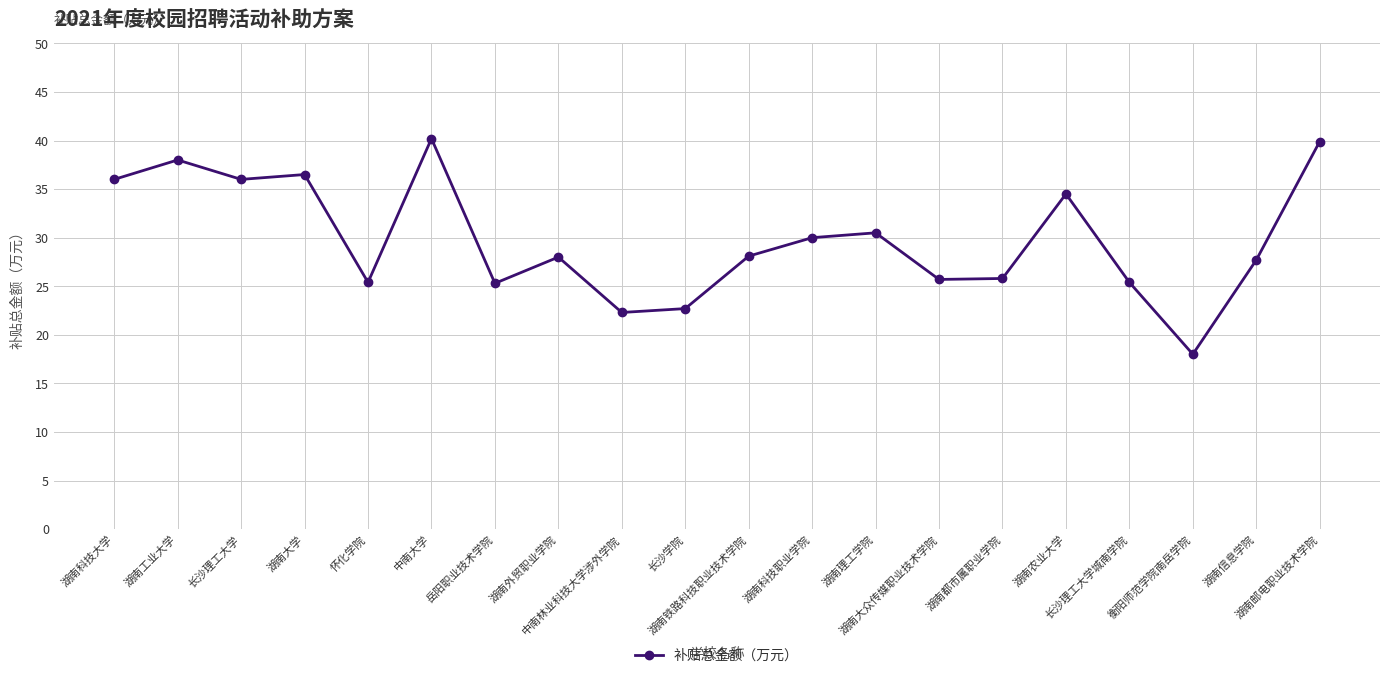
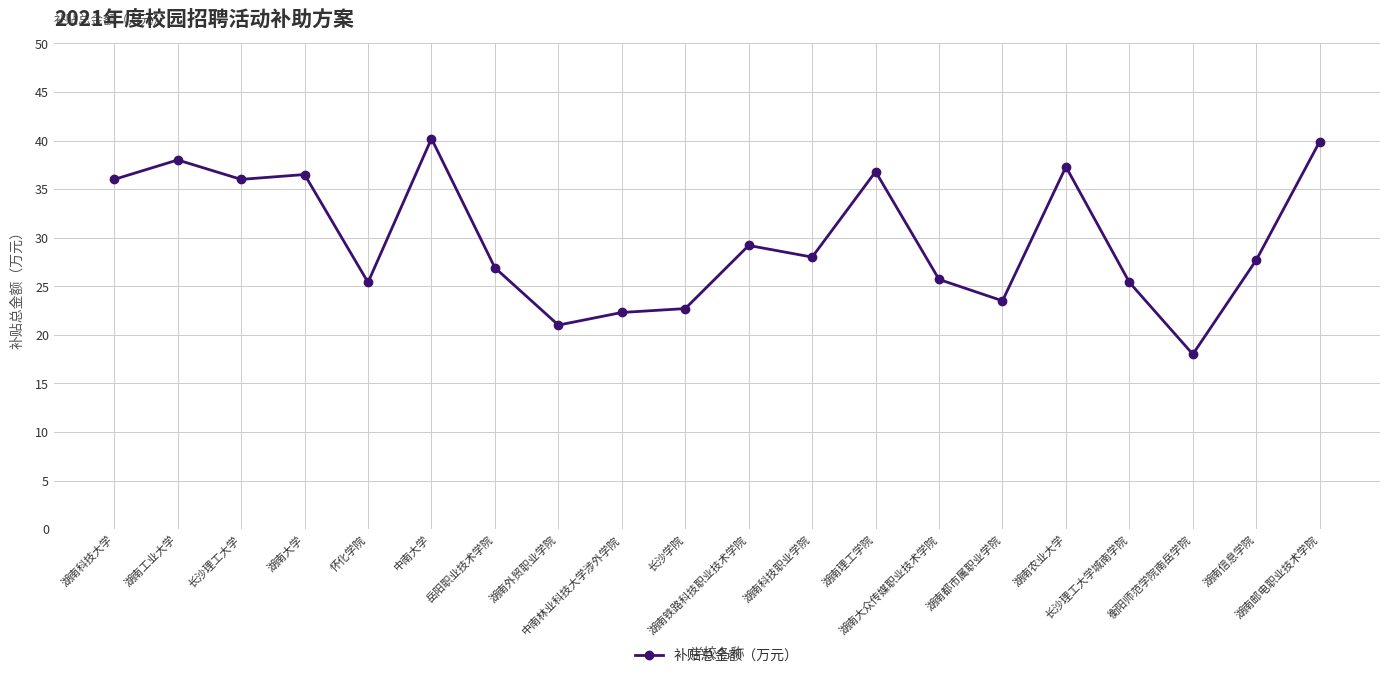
岳阳职业技术学院: 25 -> 27
湖南外贸职业学院: 28 -> 21
湖南铁路科技职业技术学院: 28 -> 29
湖南科技职业学院: 30 -> 28
湖南理工学院: 31 -> 37
湖南都市属职业学院: 26 -> 24
湖南农业大学: 35 -> 37
